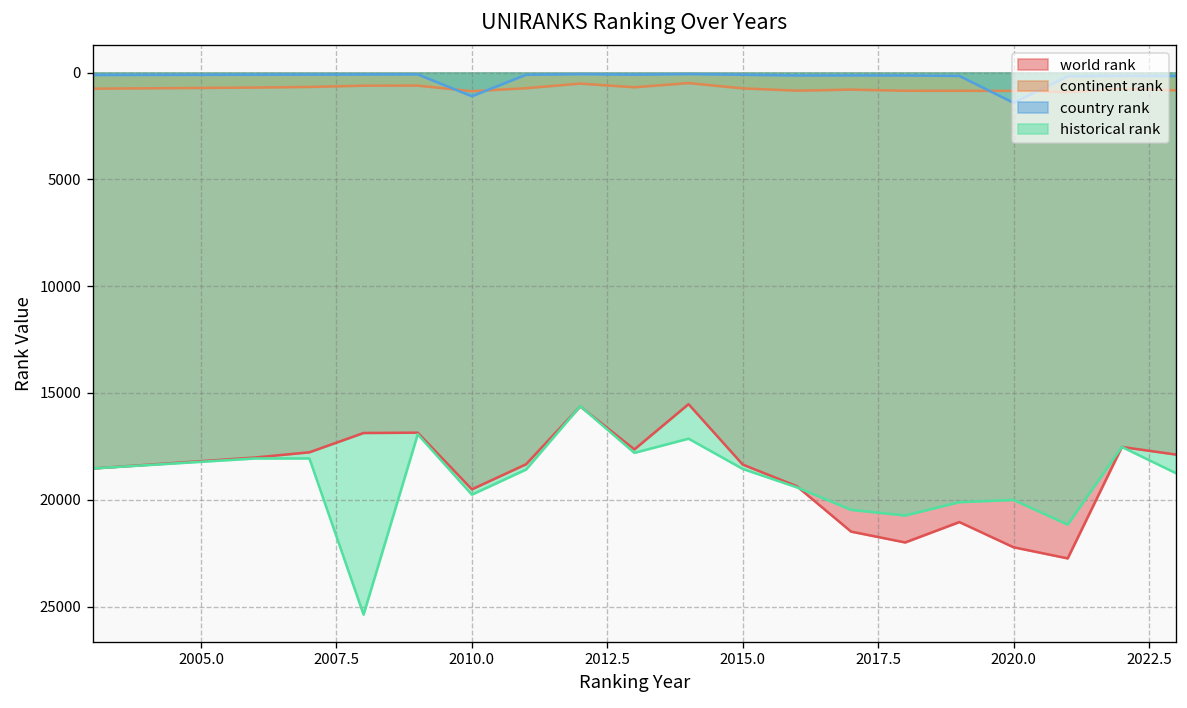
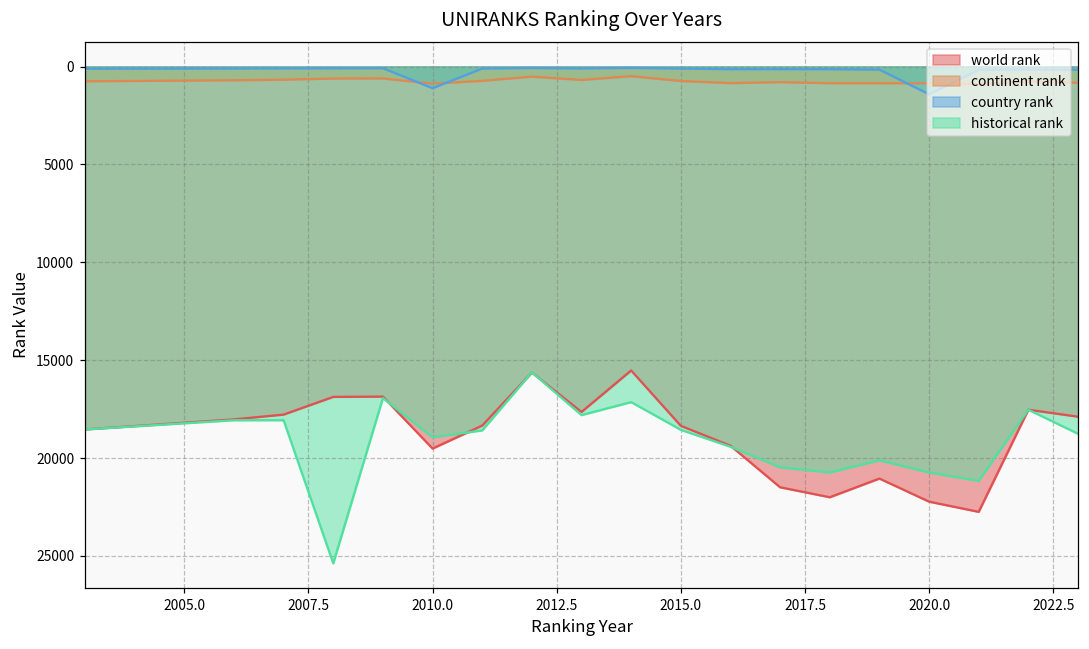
historical rank, 2010.0: 19800 -> 18900
historical rank, 2020.0: 20000 -> 20700
